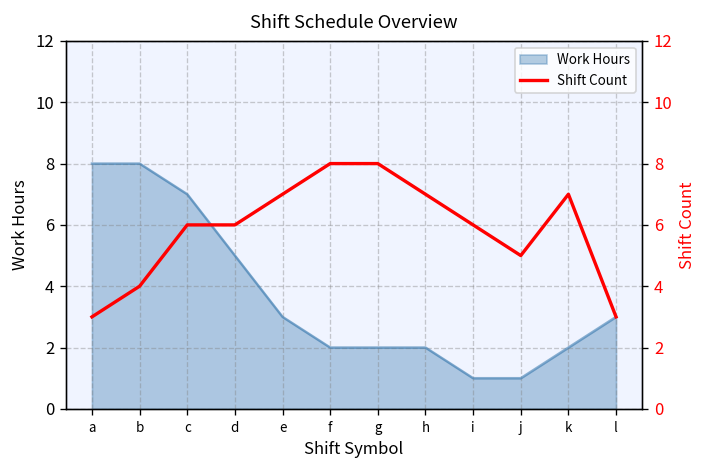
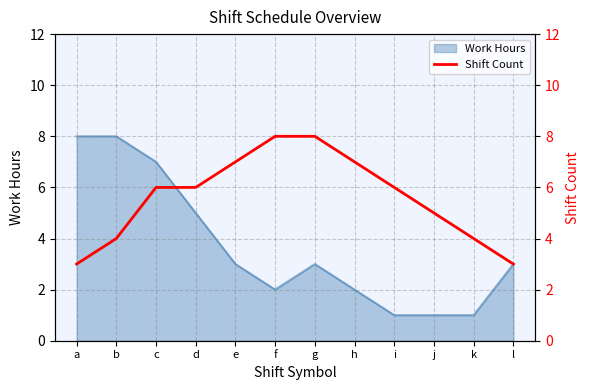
Work Hours, g: 2 -> 3
Work Hours, k: 2 -> 1
Shift Count, k: 7 -> 4
